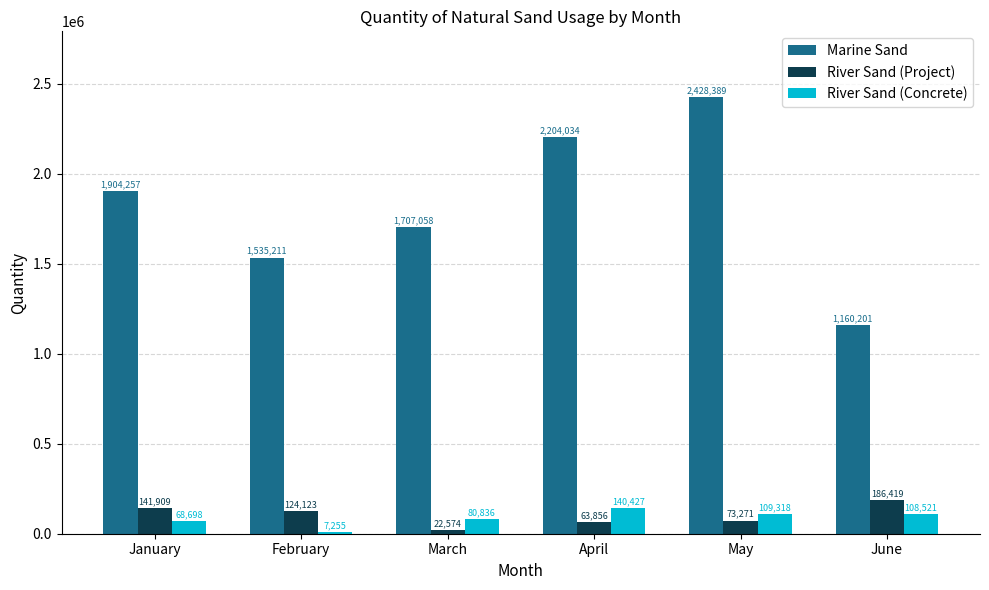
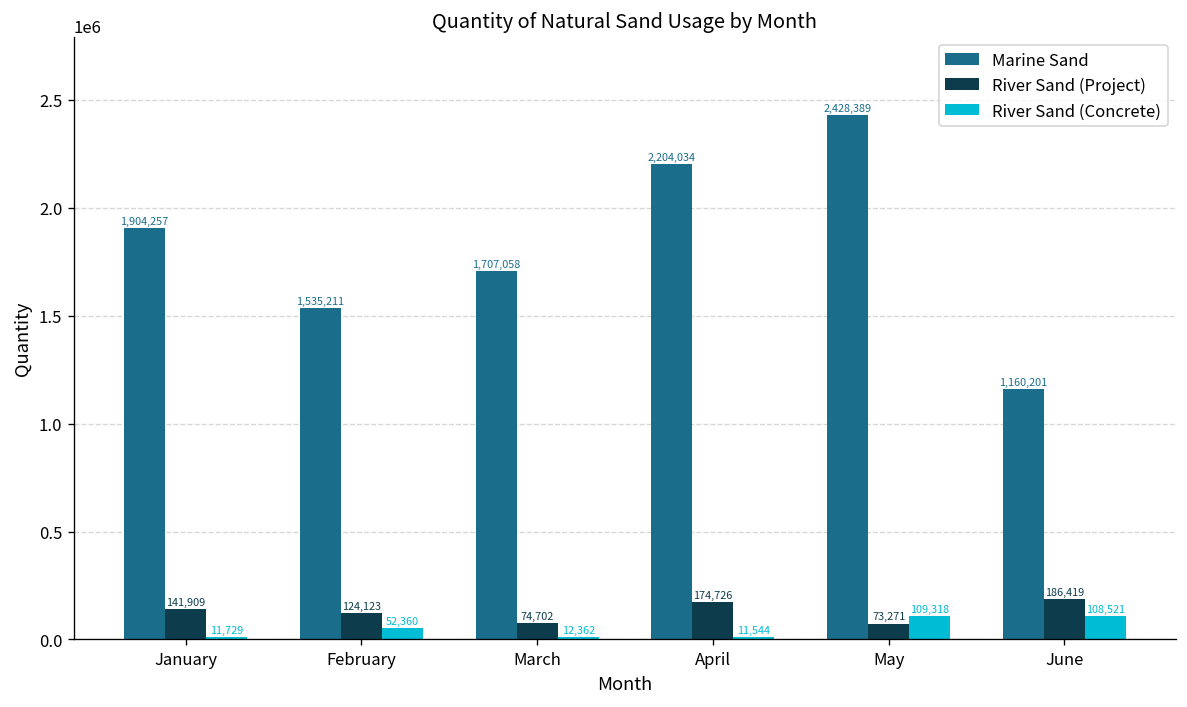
River Sand (Concrete), January: 68,698 -> 11,729
River Sand (Concrete), February: 7,255 -> 52,360
River Sand (Project), March: 22,574 -> 74,702
River Sand (Concrete), March: 80,836 -> 12,362
River Sand (Project), April: 63,856 -> 174,726
River Sand (Concrete), April: 140,427 -> 11,544
